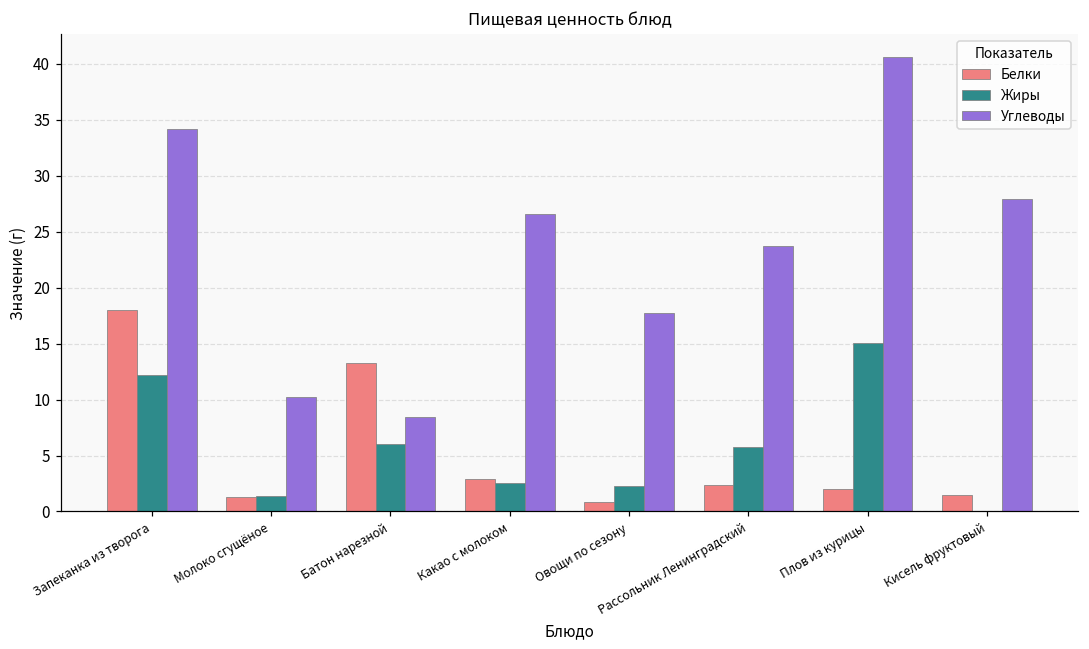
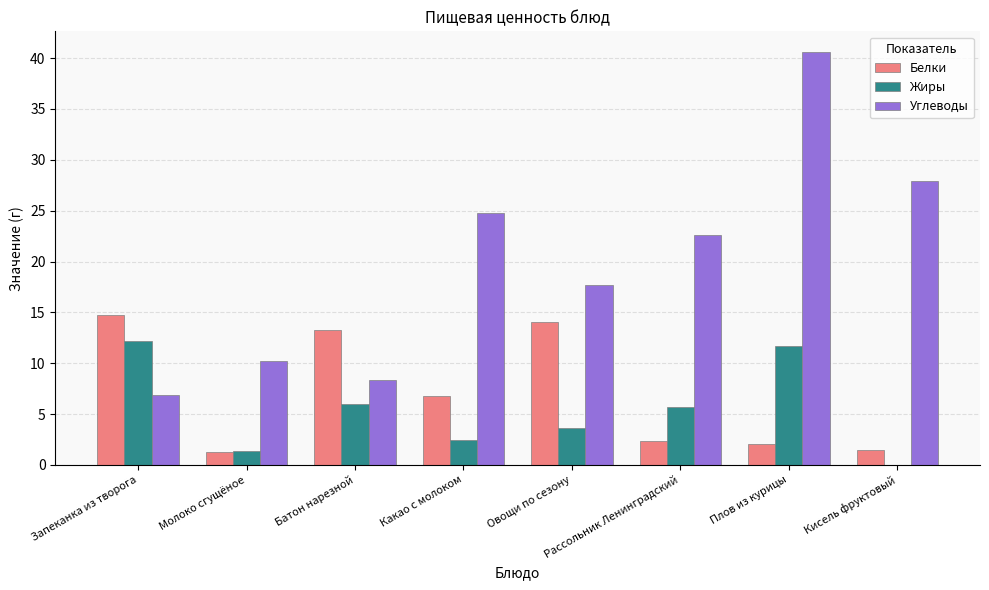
Белки, Запеканка из творога: 18.0 -> 14.7
Углеводы, Запеканка из творога: 34.2 -> 6.9
Белки, Какао с молоком: 2.9 -> 6.8
Углеводы, Какао с молоком: 26.6 -> 24.8
Белки, Овощи по сезону: 0.9 -> 14.0
Жиры, Овощи по сезону: 2.3 -> 3.6
Углеводы, Рассольник Ленинградский: 23.8 -> 22.6
Жиры, Плов из курицы: 15.1 -> 11.7
